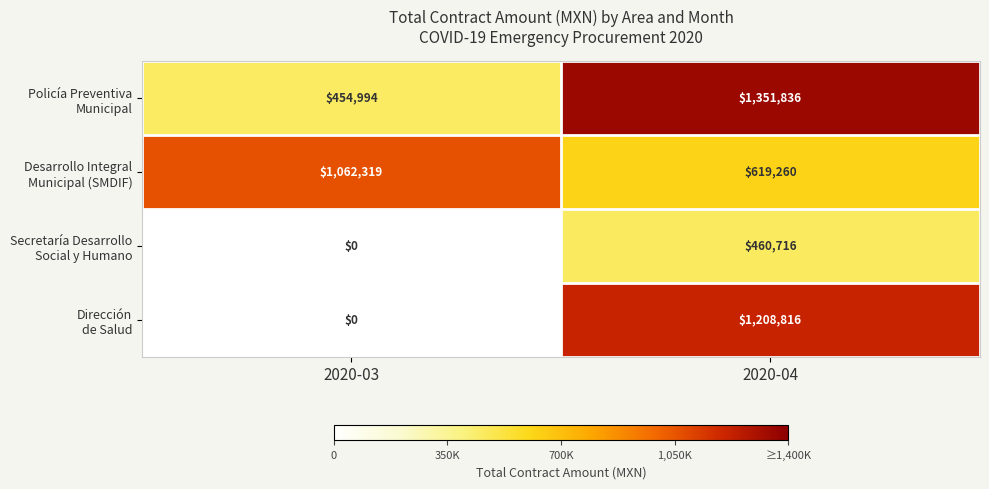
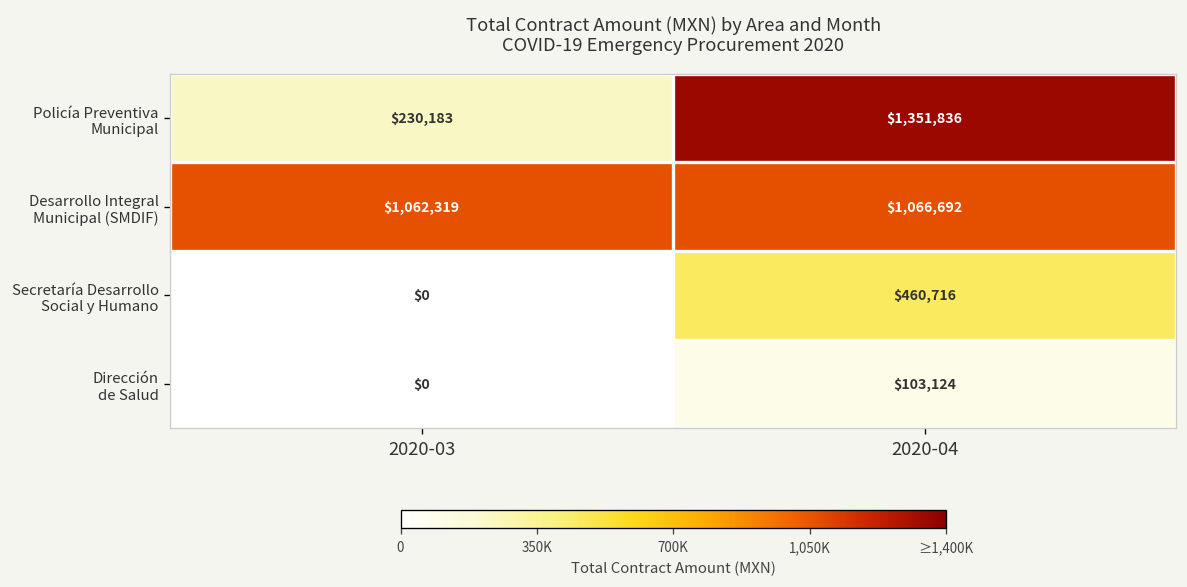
Policía Preventiva Municipal, 2020-03: $454,994 -> $230,183
Desarrollo Integral Municipal (SMDIF), 2020-04: $619,260 -> $1,066,692
Dirección de Salud, 2020-04: $1,208,816 -> $103,124
